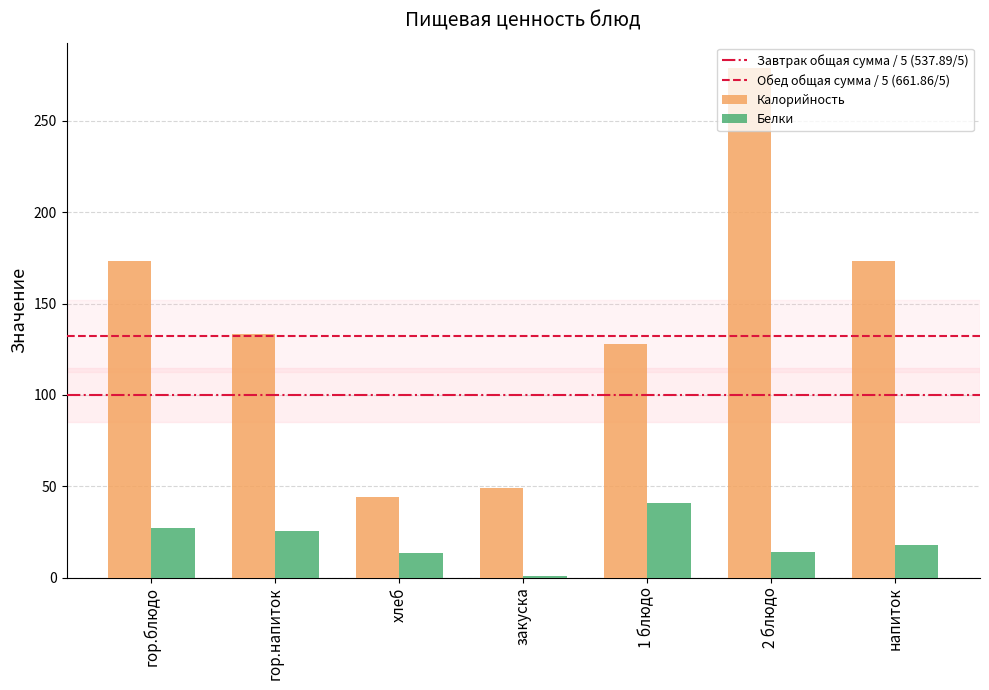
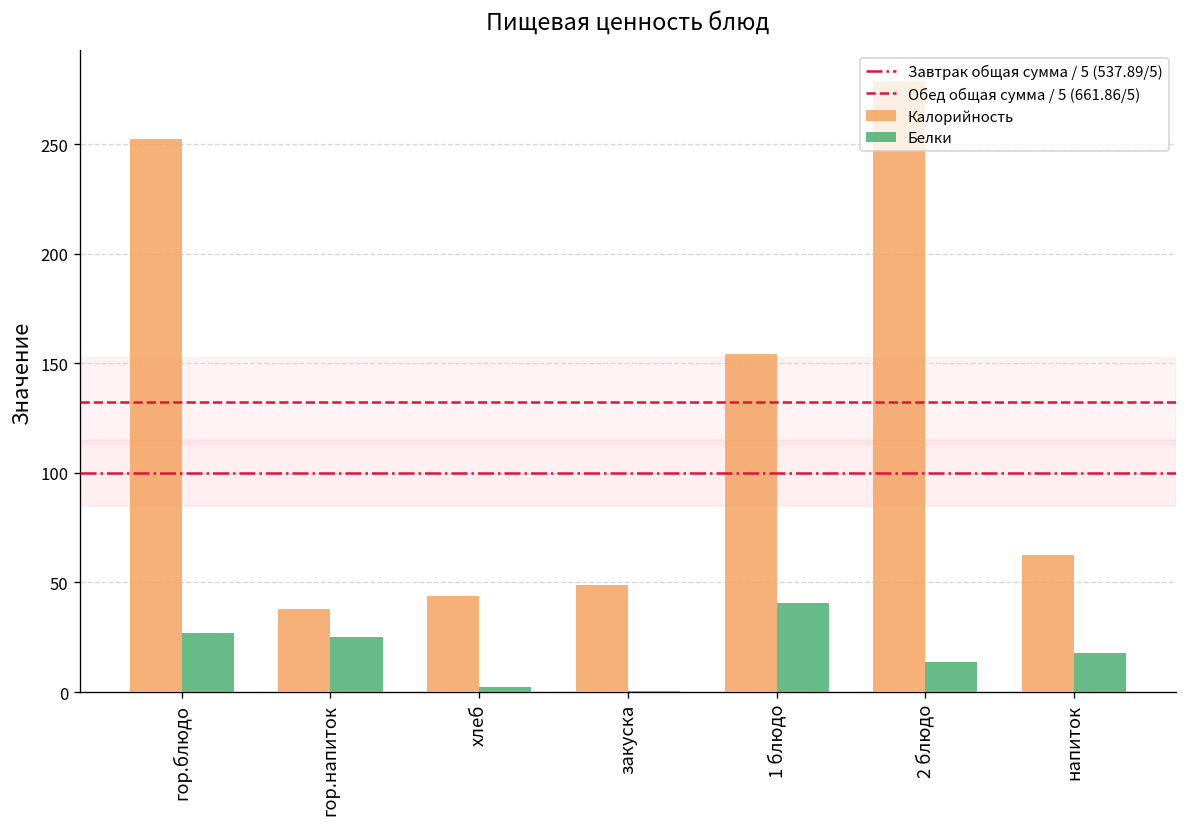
Калорийность, гор.блюдо: 173 -> 252
Калорийность, гор.напиток: 133 -> 38
Белки, хлеб: 14 -> 2
Калорийность, 1 блюдо: 128 -> 154
Калорийность, напиток: 173 -> 62
